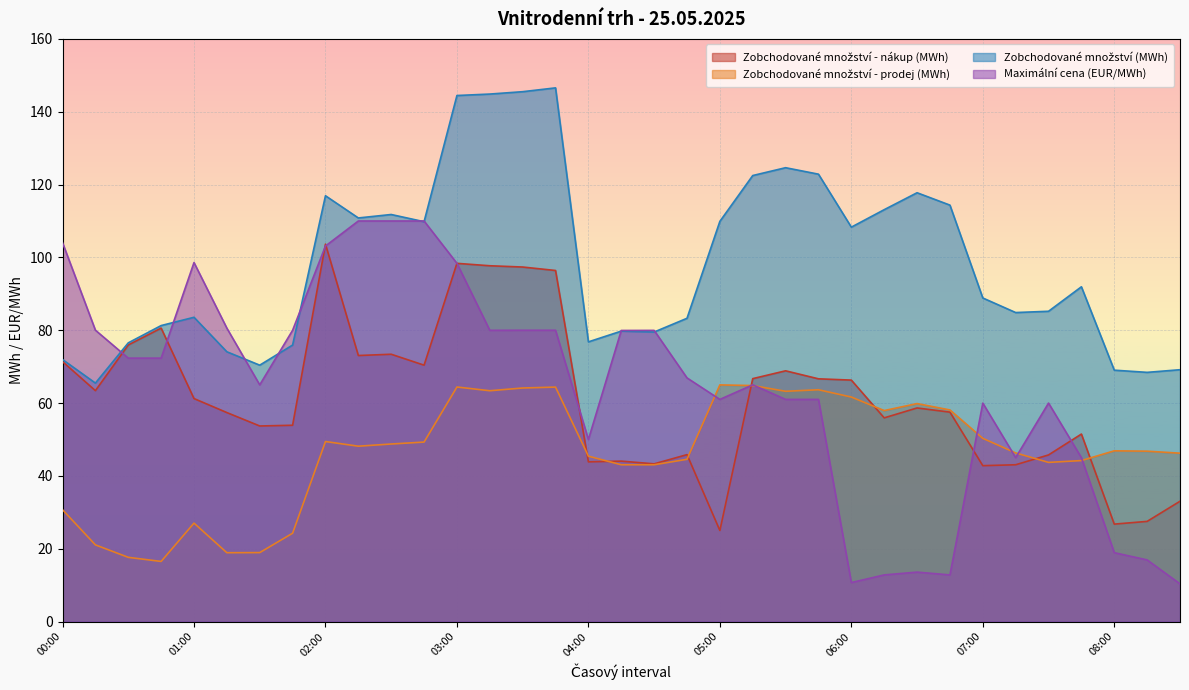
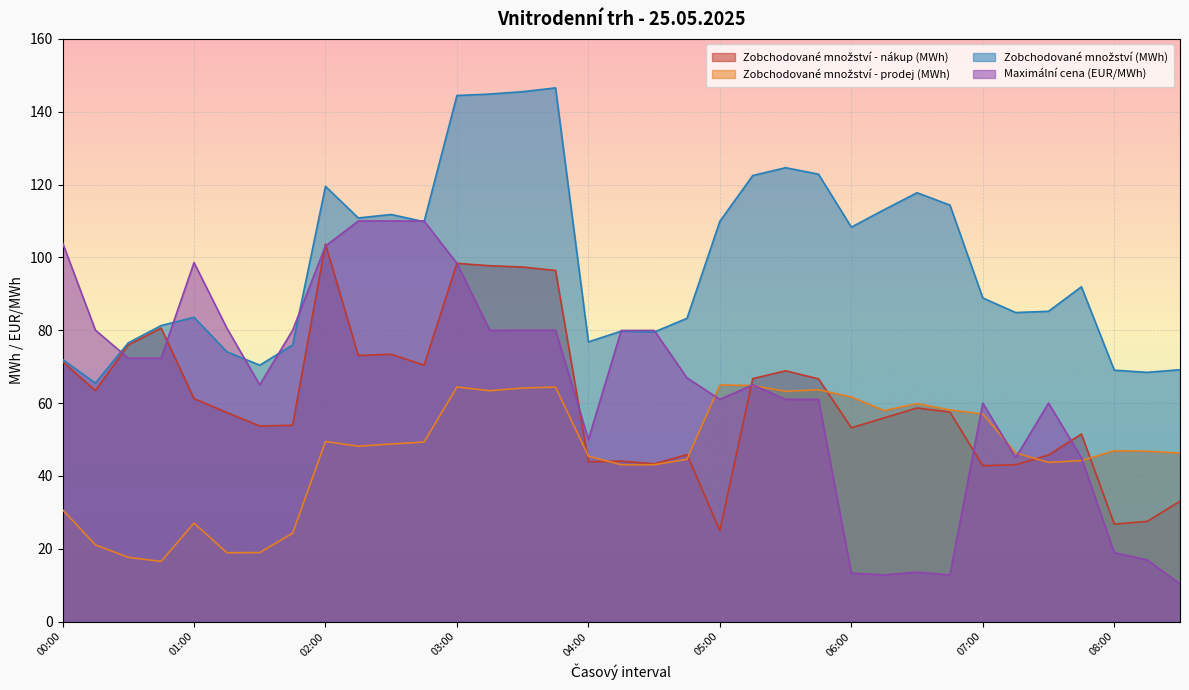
Zobchodované množství (MWh), 02:00: 117 -> 119
Zobchodované množství - nákup (MWh), 06:00: 66 -> 53
Maximální cena (EUR/MWh), 06:00: 11 -> 13
Zobchodované množství - prodej (MWh), 07:00: 50 -> 57
